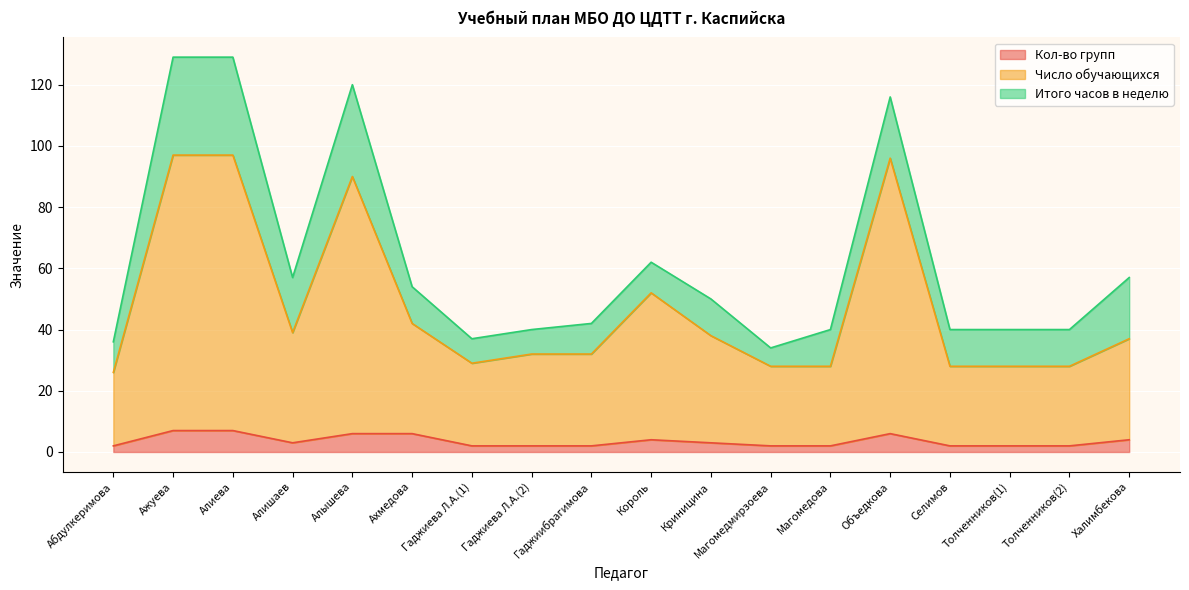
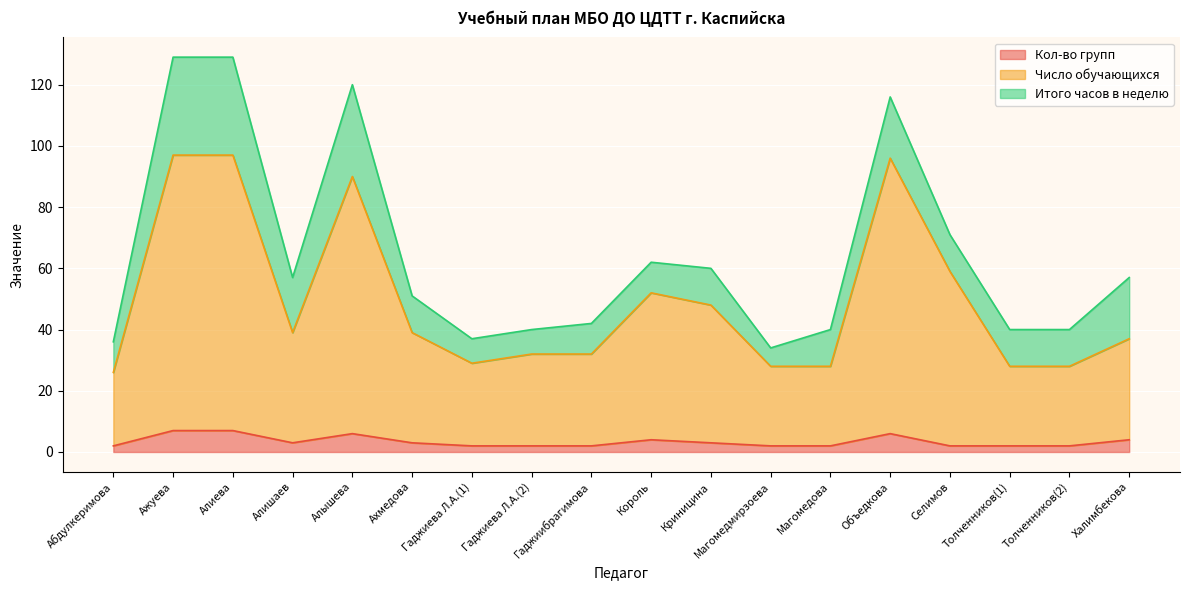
Кол-во групп, Ахмедова: 6 -> 3
Число обучающихся, Криницина: 35 -> 45
Число обучающихся, Селимов: 26 -> 57
